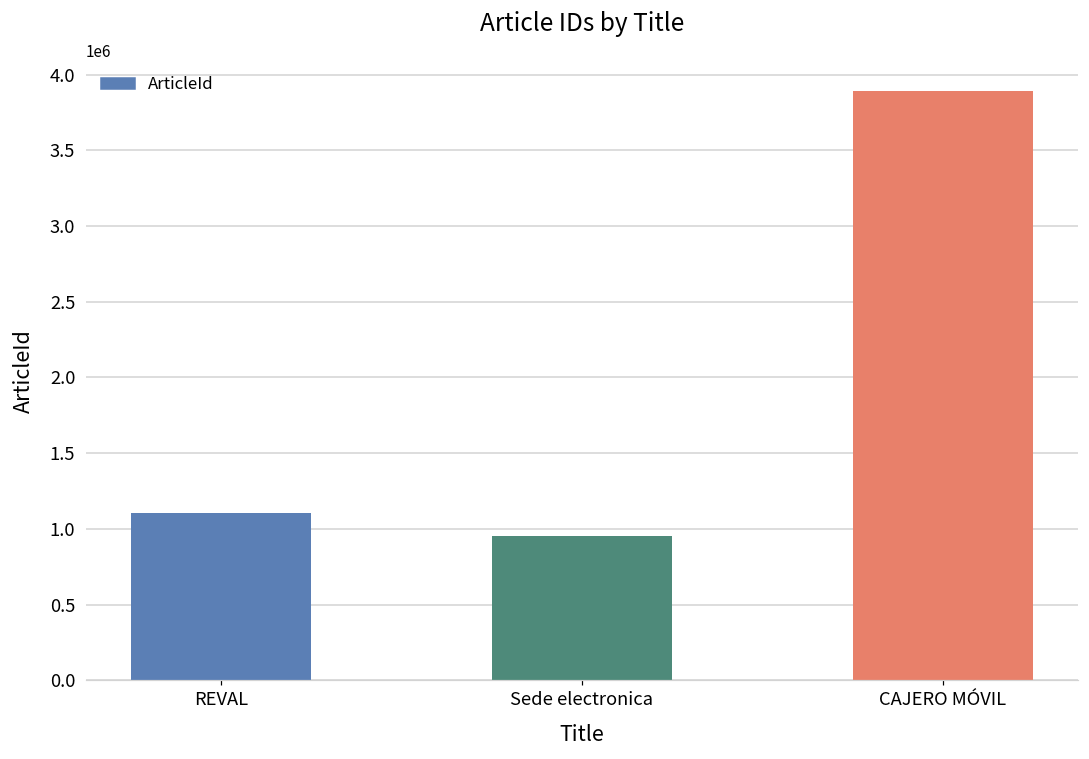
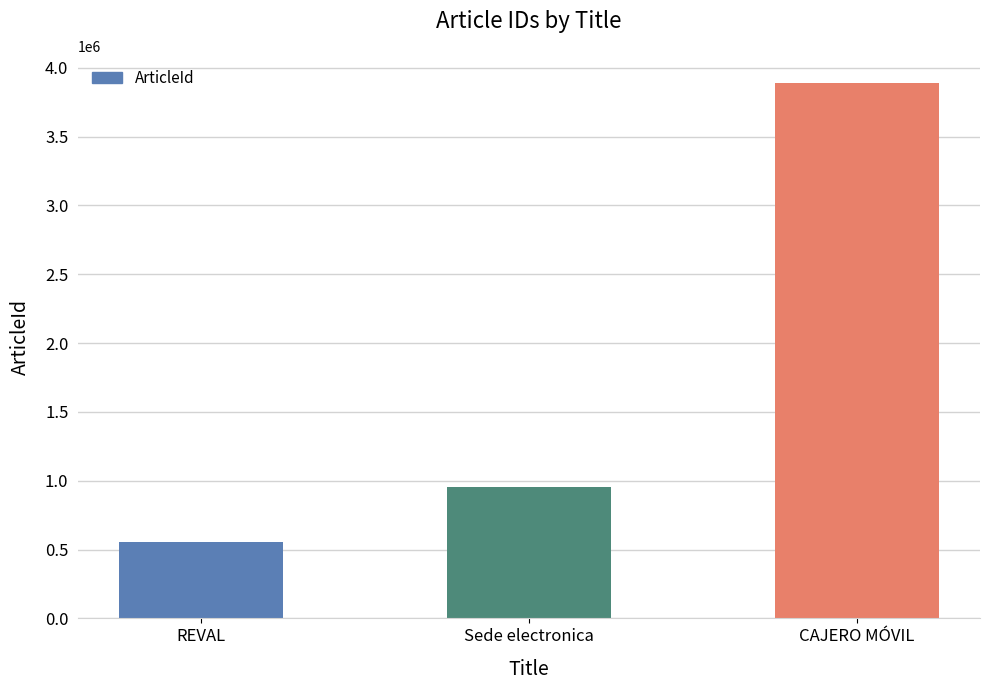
REVAL: 1110000 -> 550000
